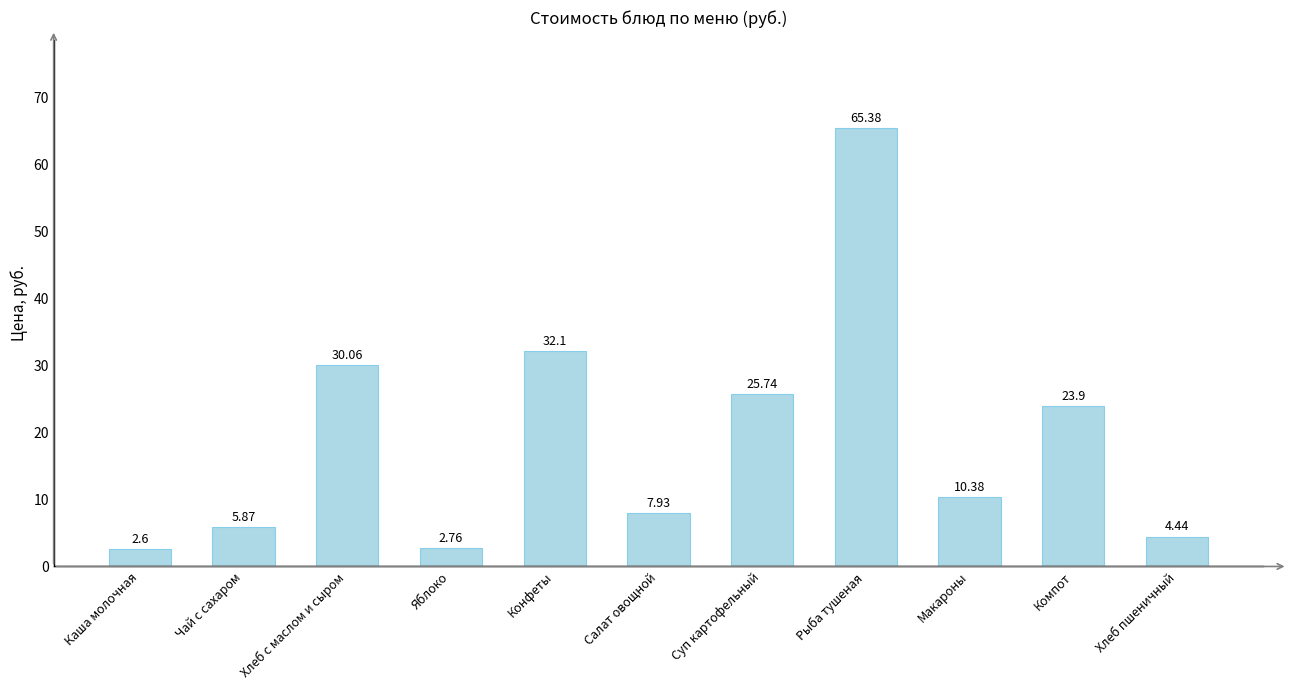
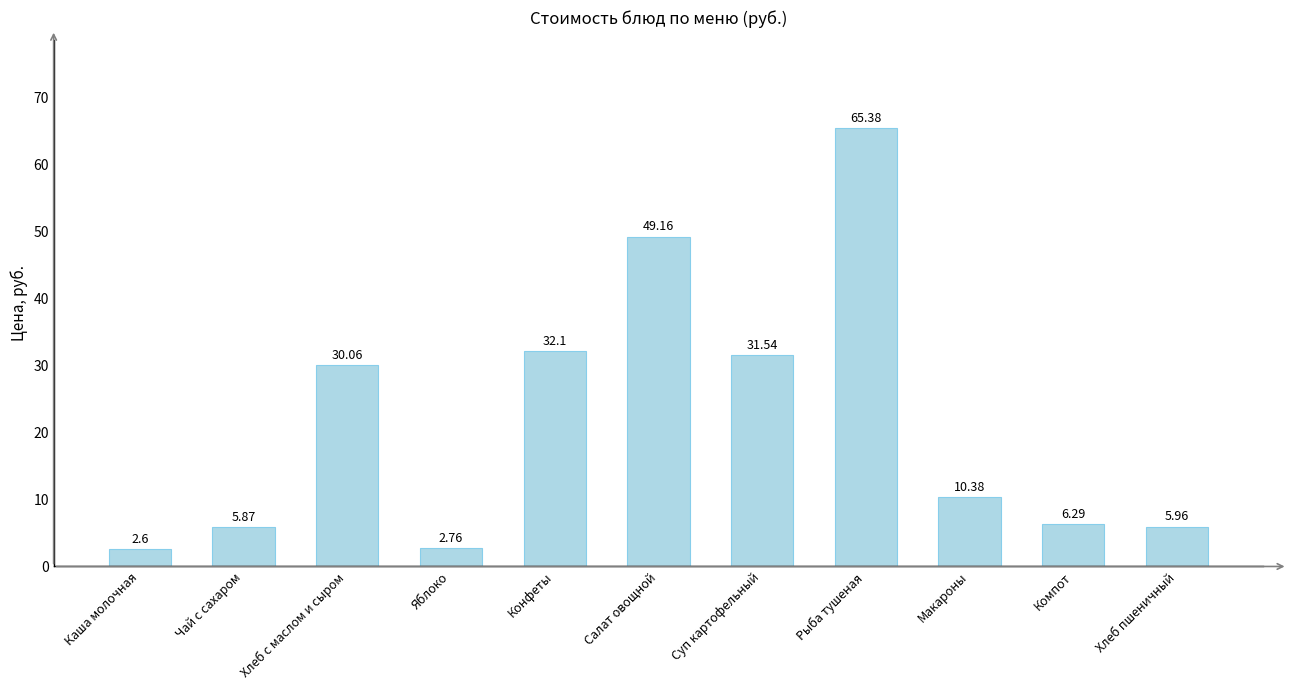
Салат овощной: 7.93 -> 49.16
Суп картофельный: 25.74 -> 31.54
Компот: 23.9 -> 6.29
Хлеб пшеничный: 4.44 -> 5.96
